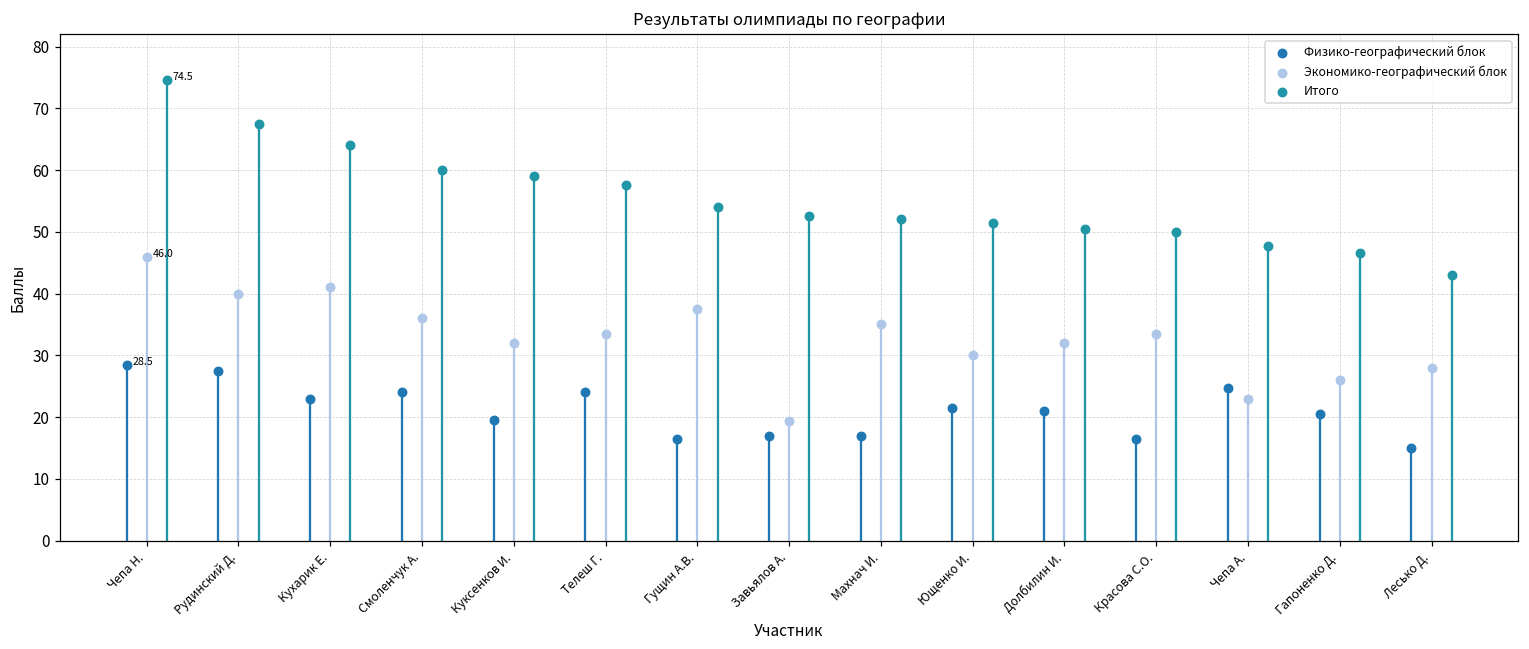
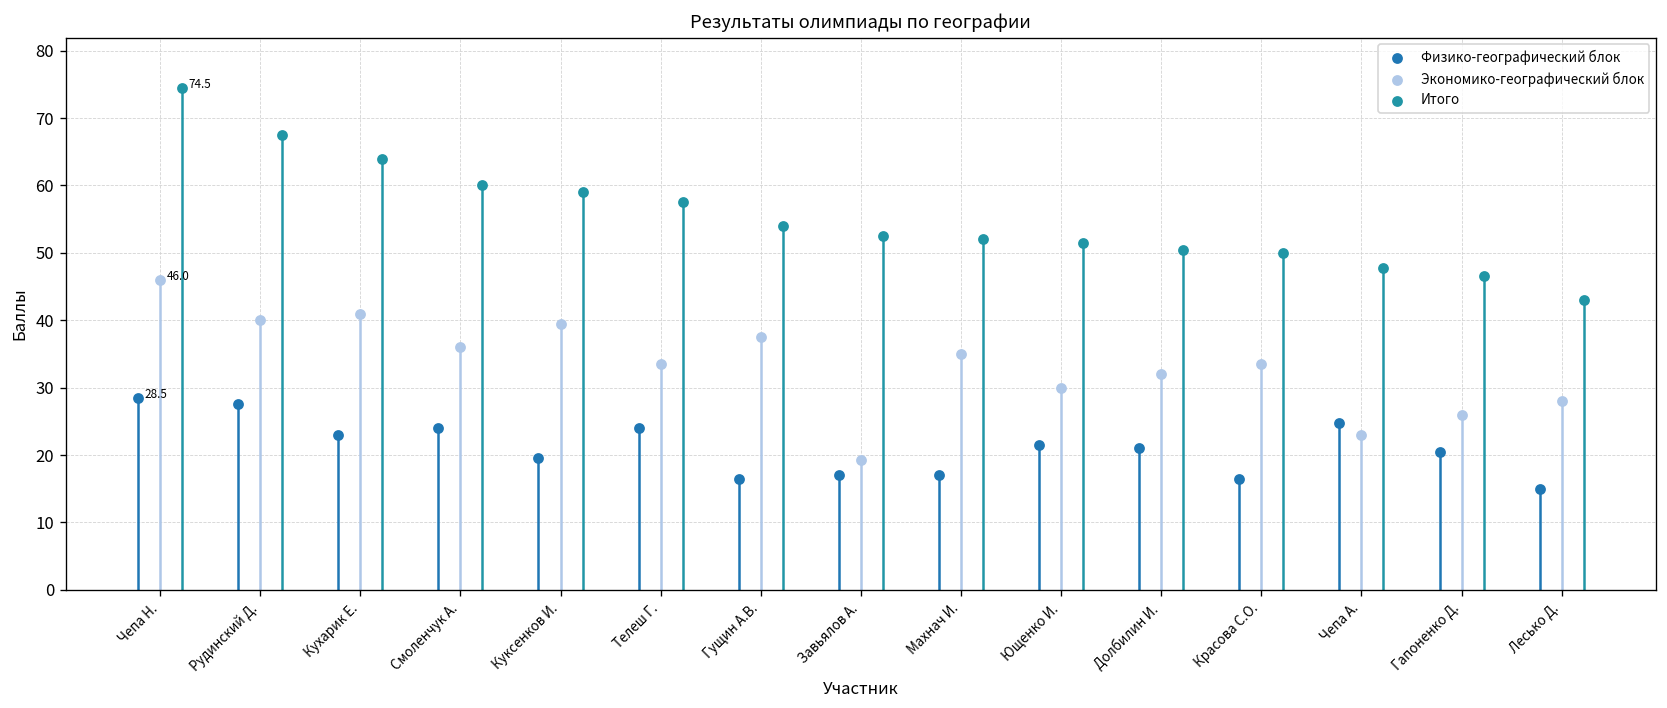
Экономико-географический блок, Куксенков И.: 32 -> 40
